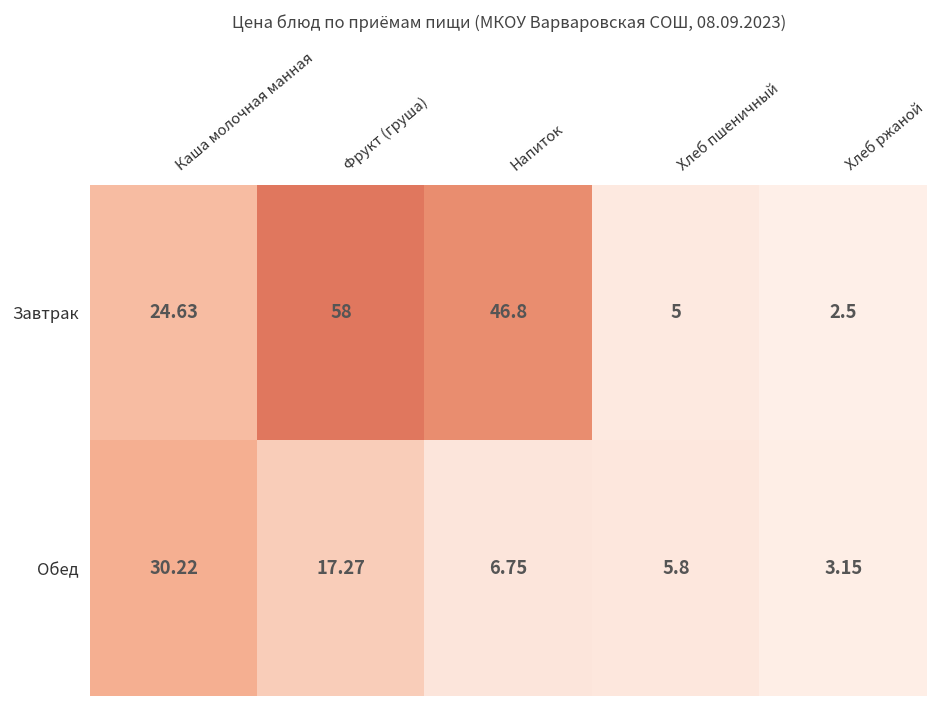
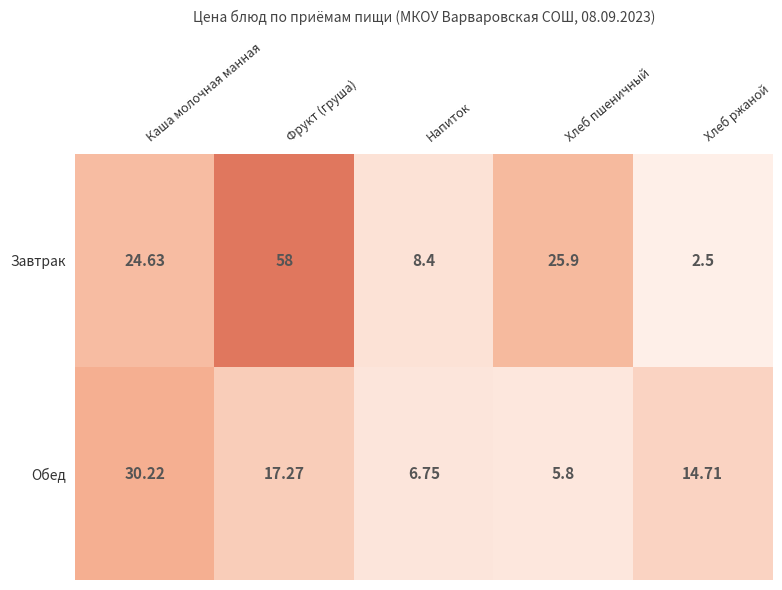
Завтрак, Напиток: 46.8 -> 8.4
Завтрак, Хлеб пшеничный: 5 -> 25.9
Обед, Хлеб ржаной: 3.15 -> 14.71
